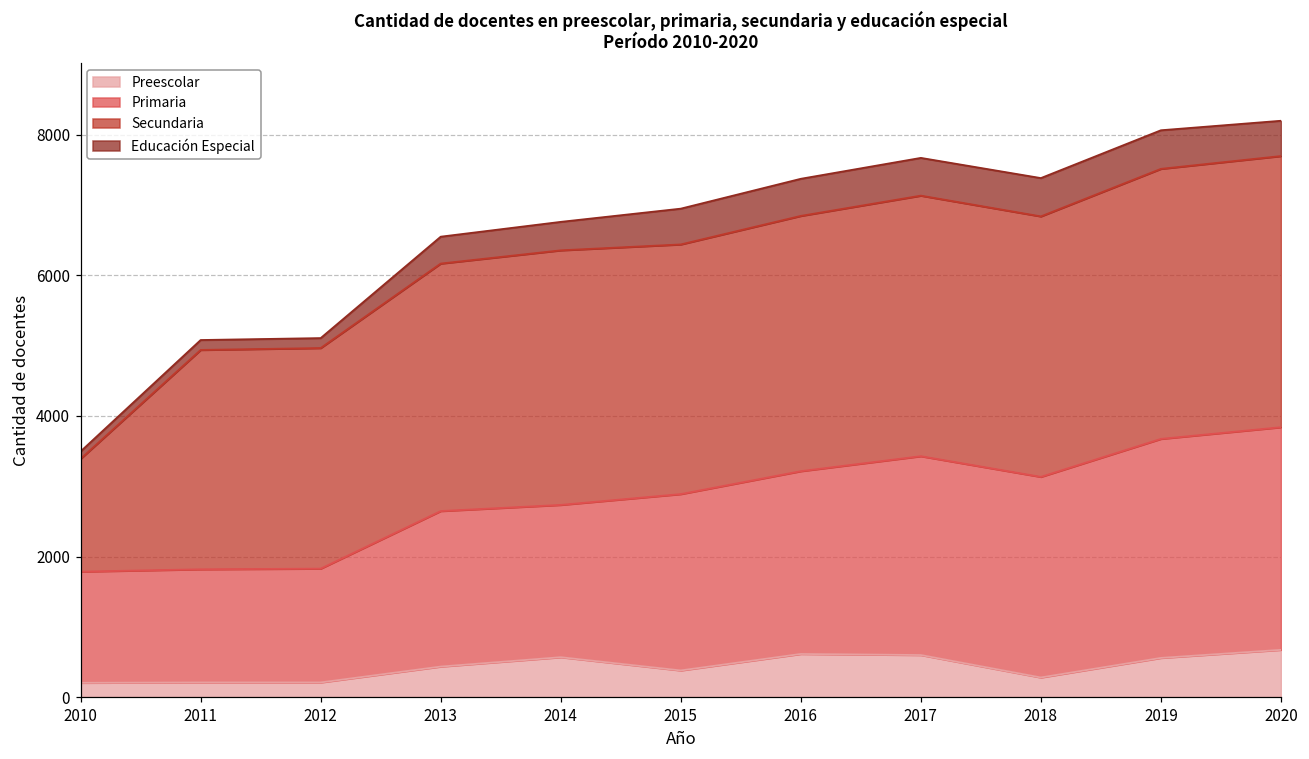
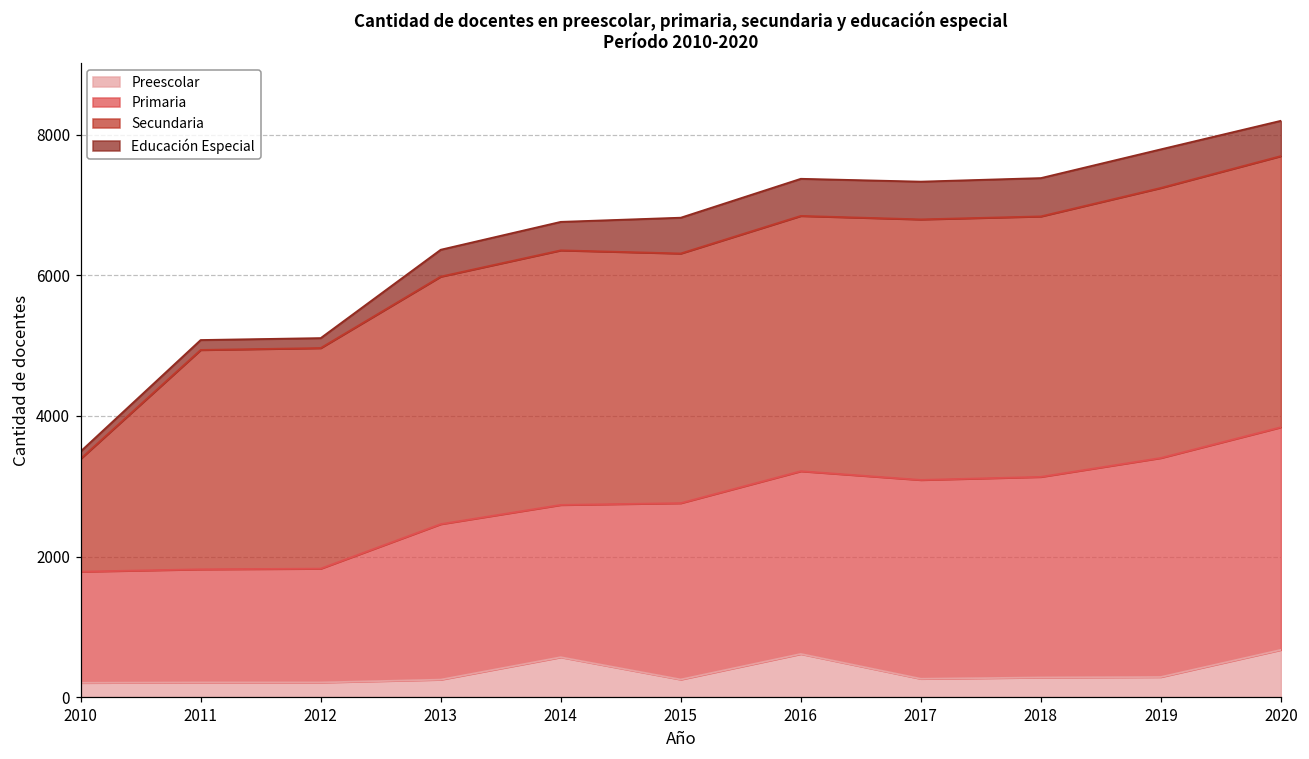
Preescolar, 2013: 400 -> 200
Preescolar, 2015: 400 -> 300
Preescolar, 2017: 600 -> 300
Preescolar, 2019: 600 -> 300
